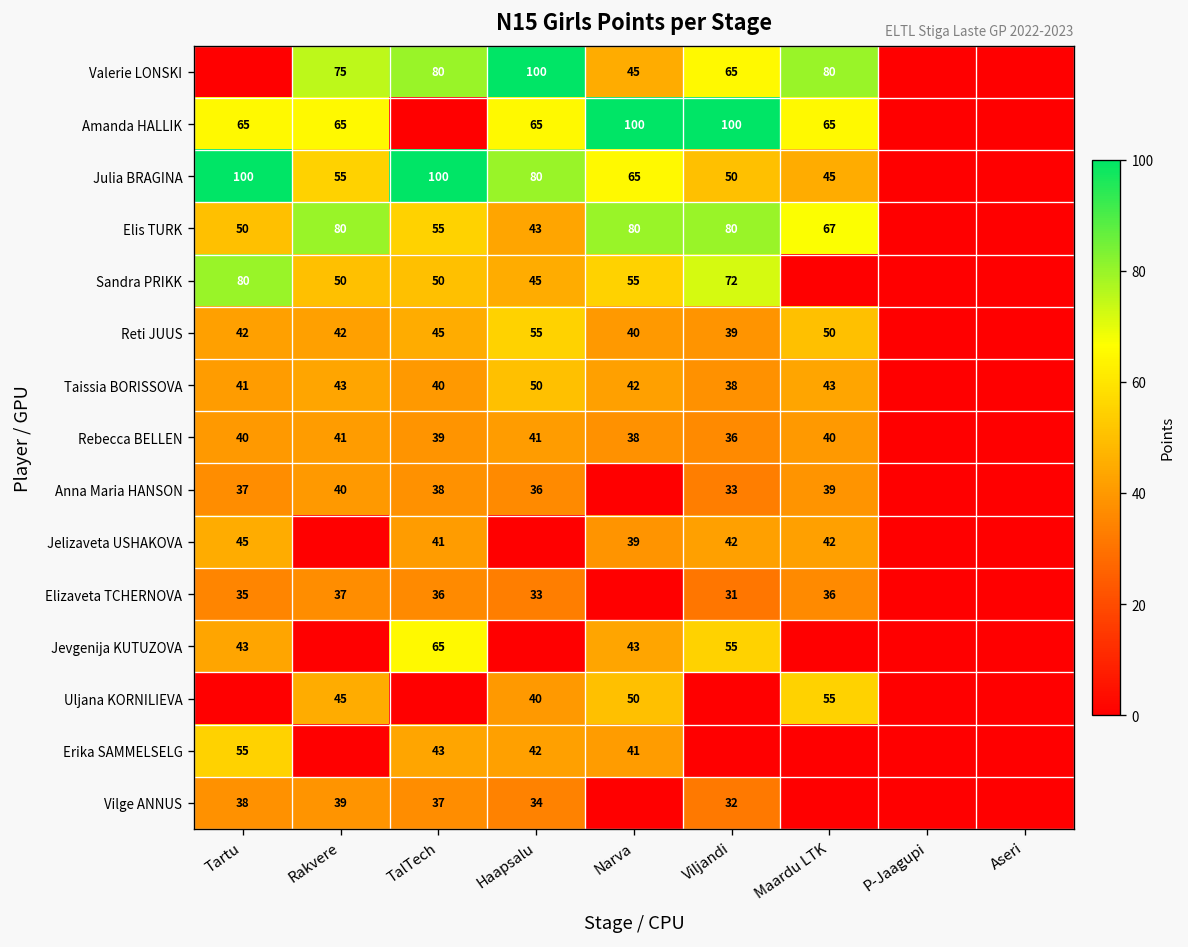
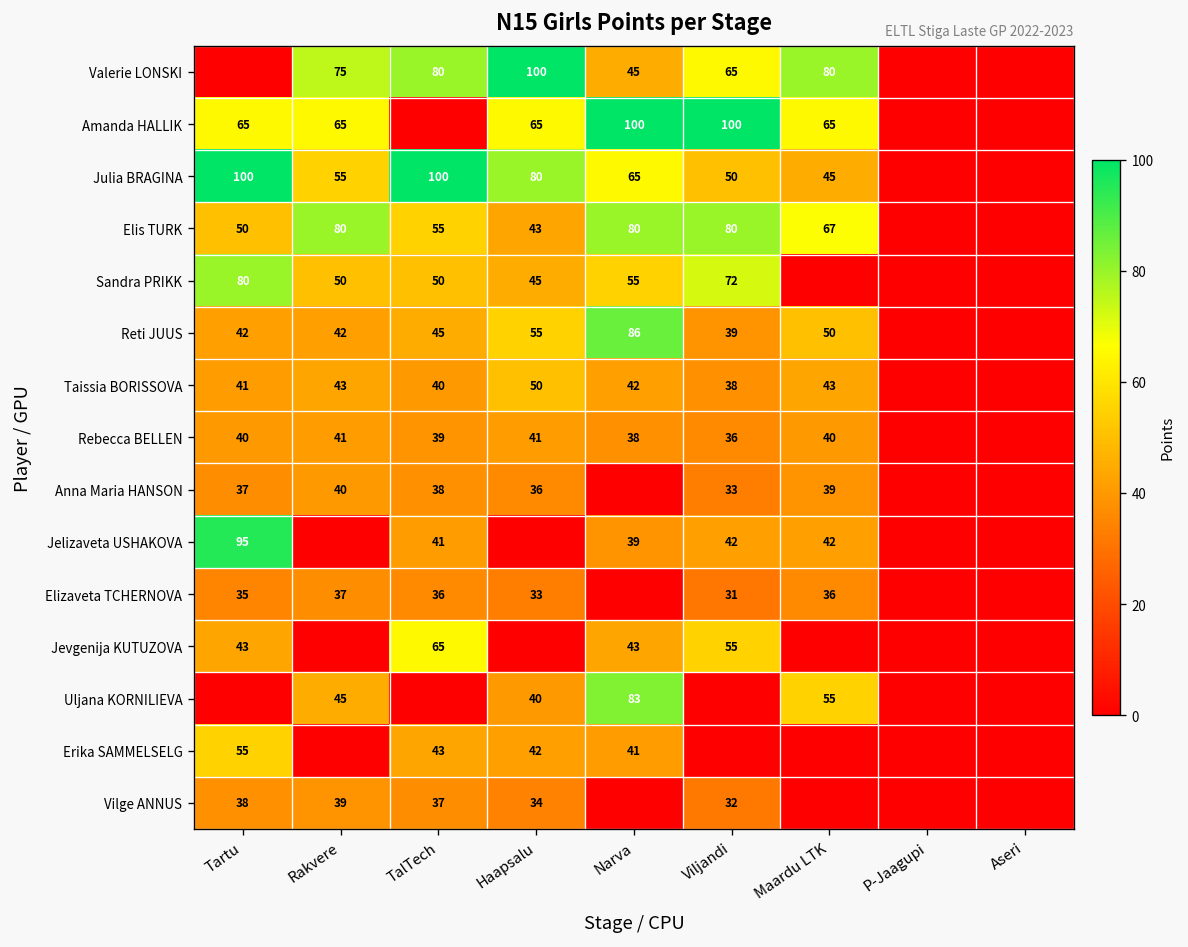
Reti JUUS, Narva: 40 -> 86
Jelizaveta USHAKOVA, Tartu: 45 -> 95
Uljana KORNILIEVA, Narva: 50 -> 83
